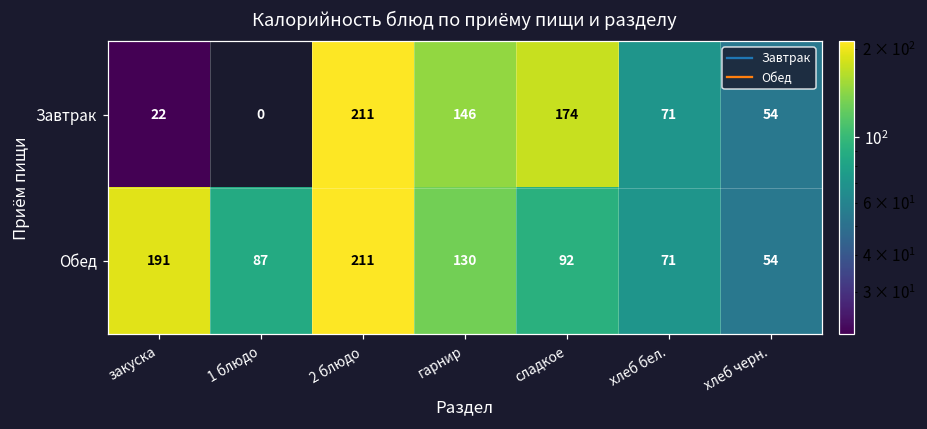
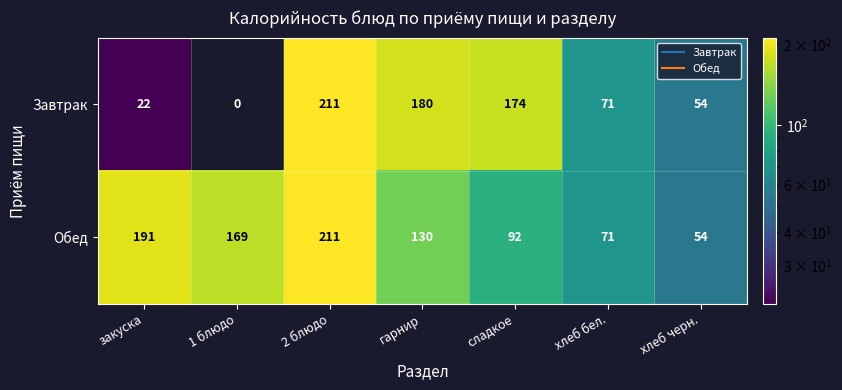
Завтрак, гарнир: 146 -> 180
Обед, 1 блюдо: 87 -> 169
